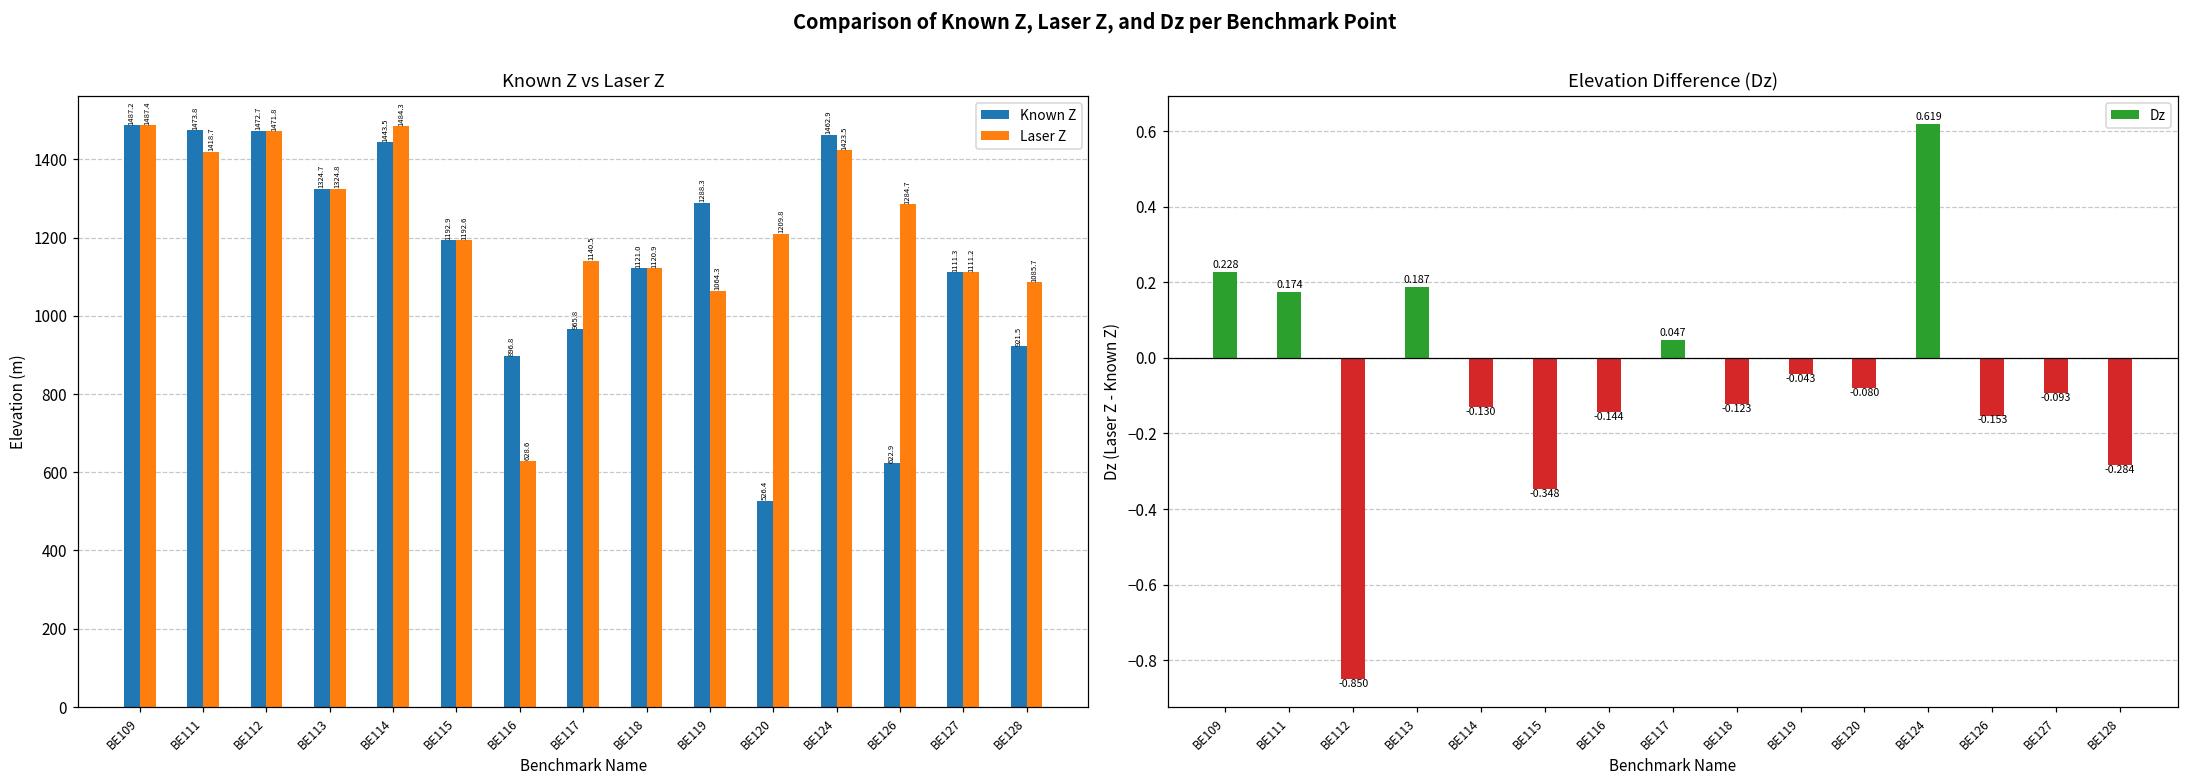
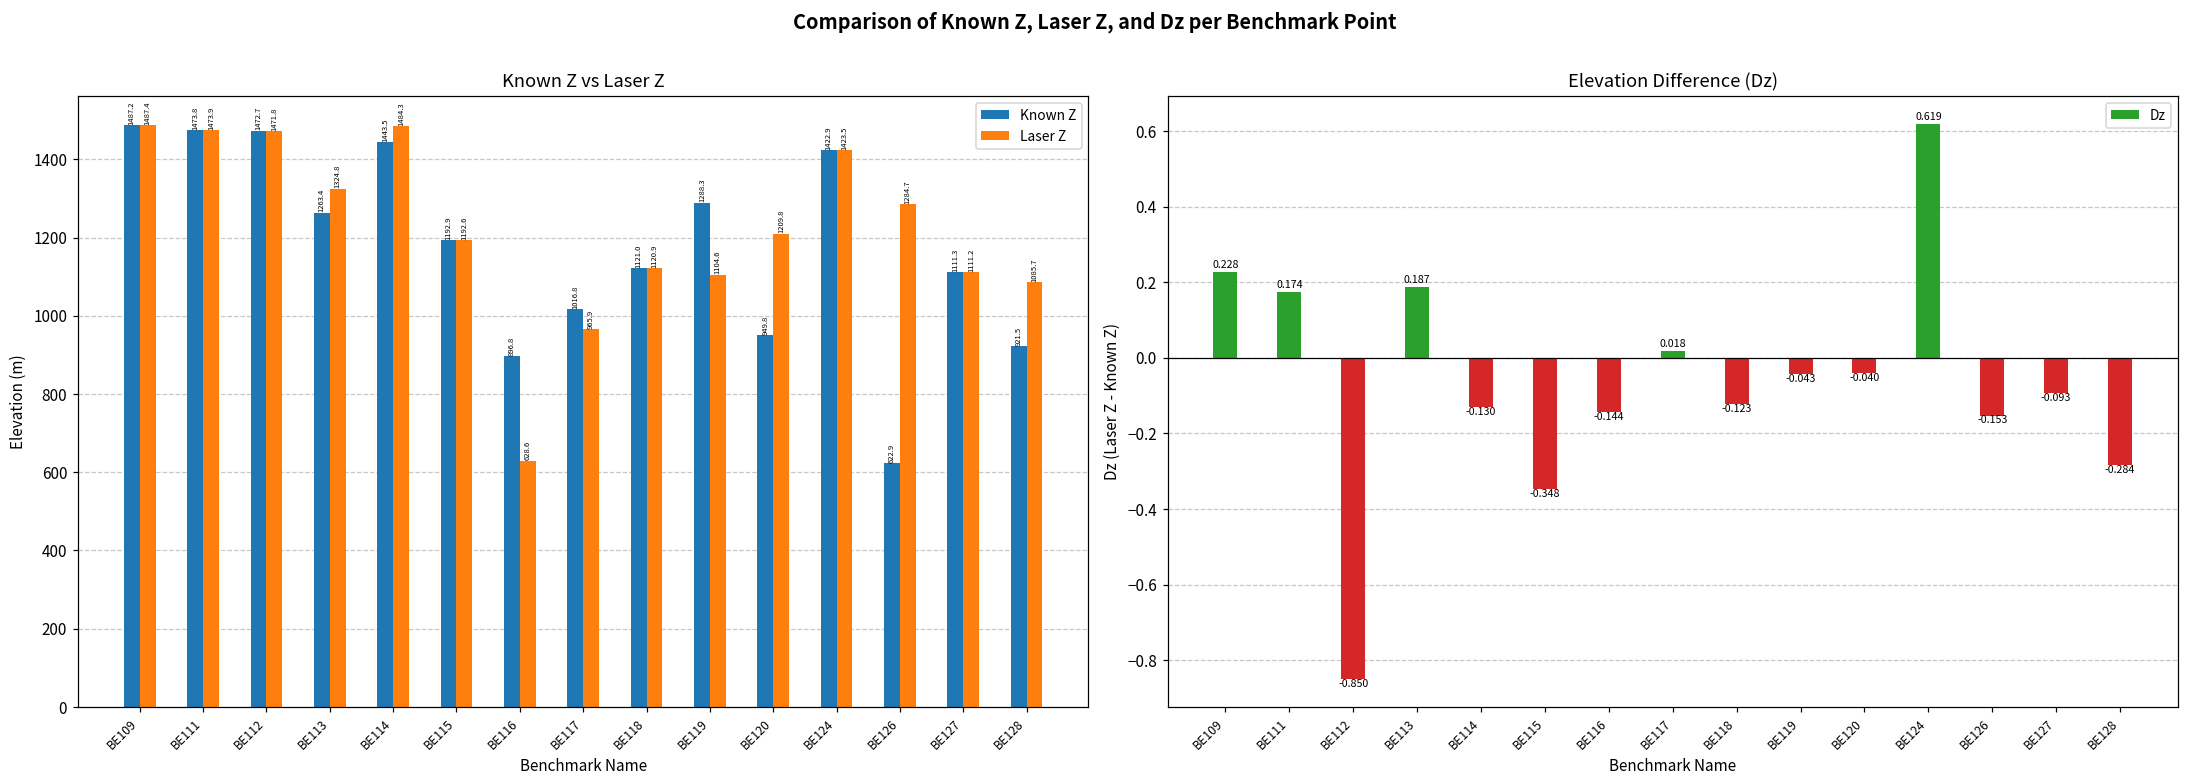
Known Z vs Laser Z, Laser Z, BE111: 1418.7 -> 1473.9
Known Z vs Laser Z, Known Z, BE113: 1324.7 -> 1263.4
Known Z vs Laser Z, Known Z, BE117: 965.8 -> 1016.8
Known Z vs Laser Z, Laser Z, BE117: 1140.5 -> 965.9
Known Z vs Laser Z, Laser Z, BE119: 1064.3 -> 1104.6
Known Z vs Laser Z, Known Z, BE120: 526.4 -> 949.8
Known Z vs Laser Z, Known Z, BE124: 1462.9 -> 1422.9
Elevation Difference (Dz), BE117: 0.047 -> 0.018
Elevation Difference (Dz), BE120: -0.080 -> -0.040
